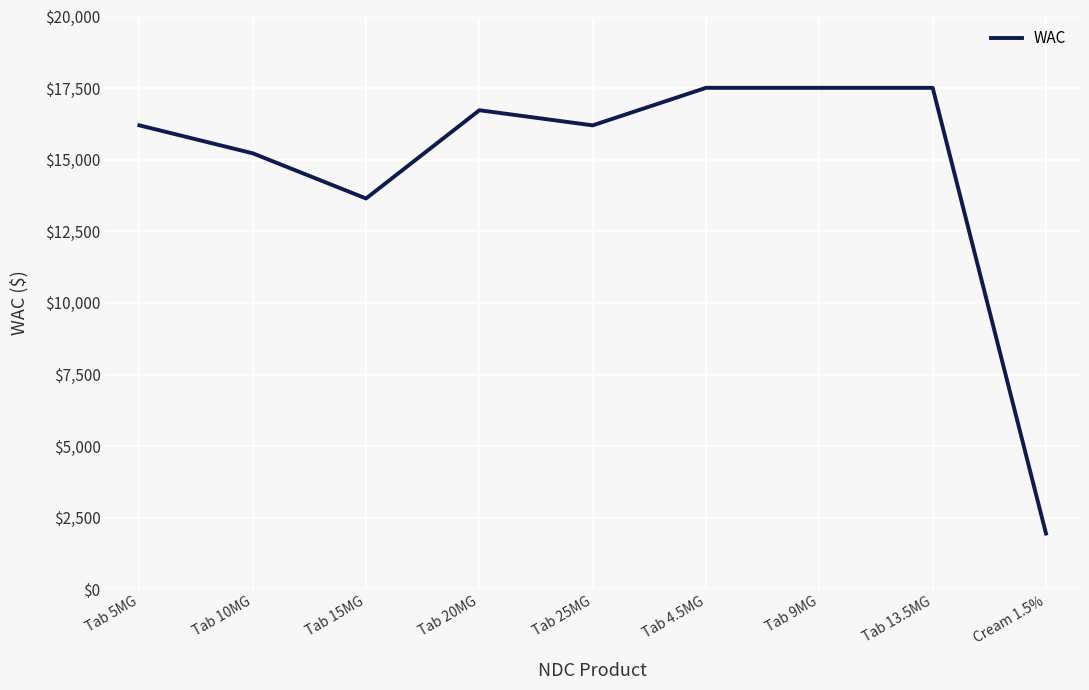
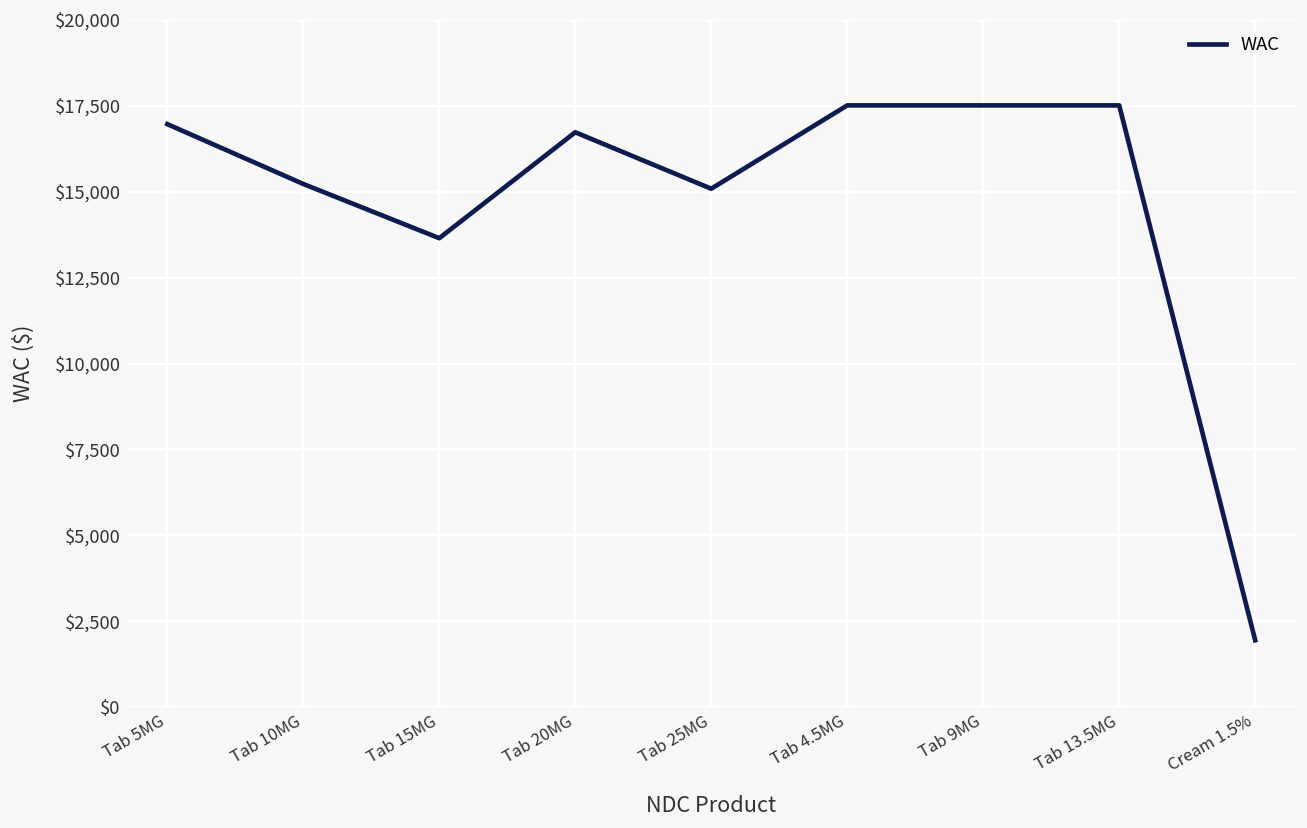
Tab 5MG: $16,200 -> $17,000
Tab 25MG: $16,200 -> $15,100
